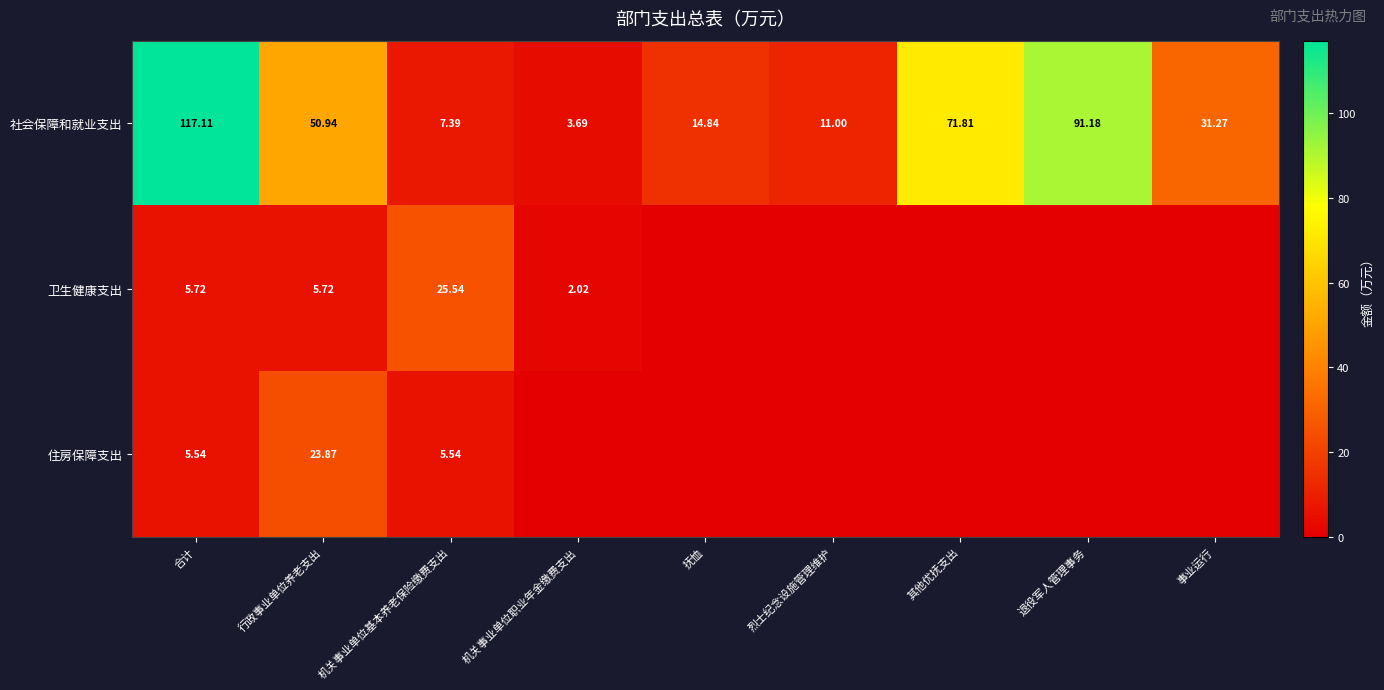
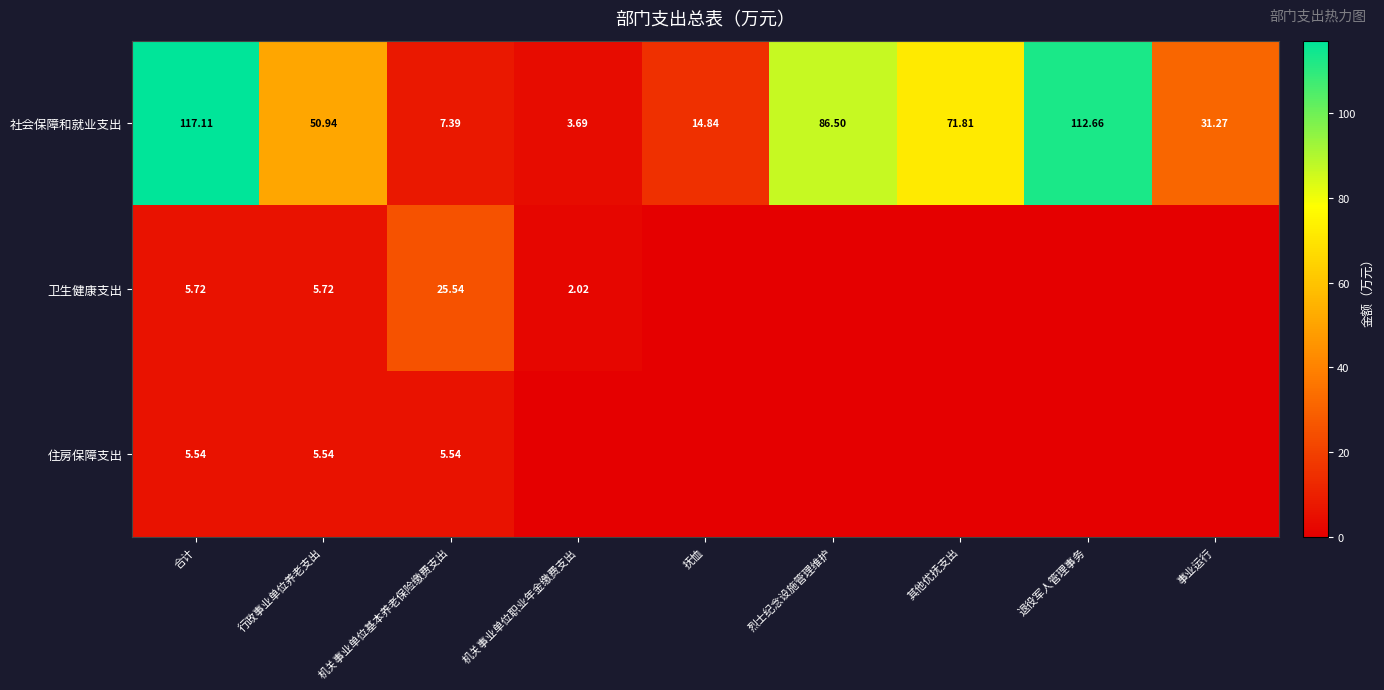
社会保障和就业支出, 烈士纪念设施管理维护: 11.00 -> 86.50
社会保障和就业支出, 退役军人管理事务: 91.18 -> 112.66
住房保障支出, 行政事业单位养老支出: 23.87 -> 5.54
